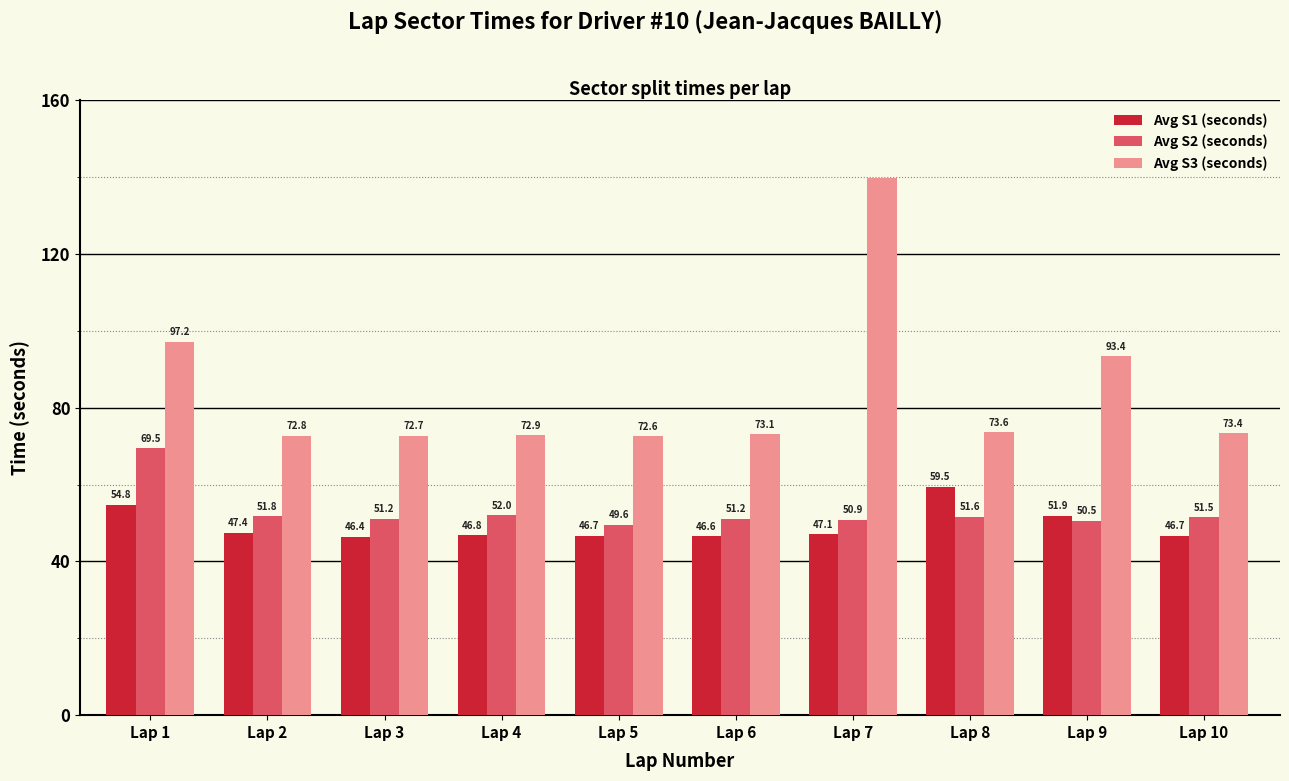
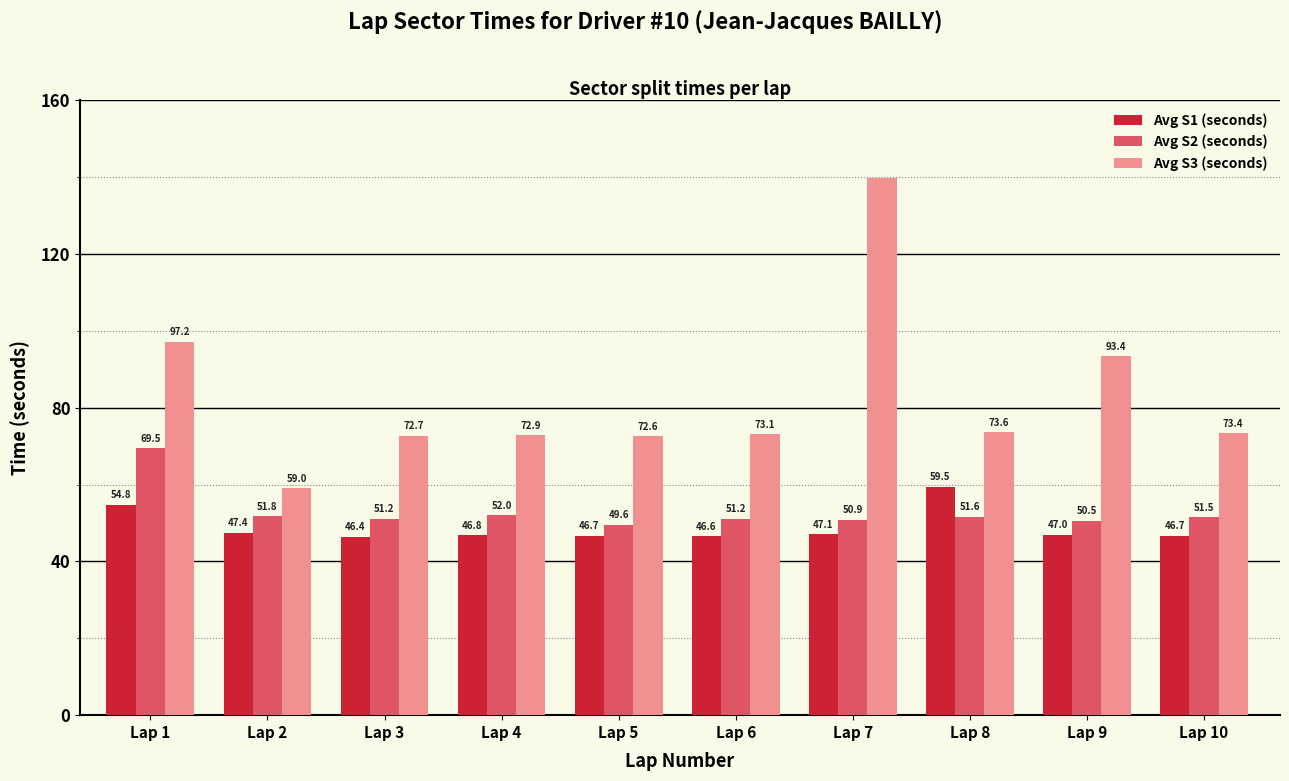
Avg S3 (seconds), Lap 2: 72.8 -> 59.0
Avg S1 (seconds), Lap 9: 51.9 -> 47.0
